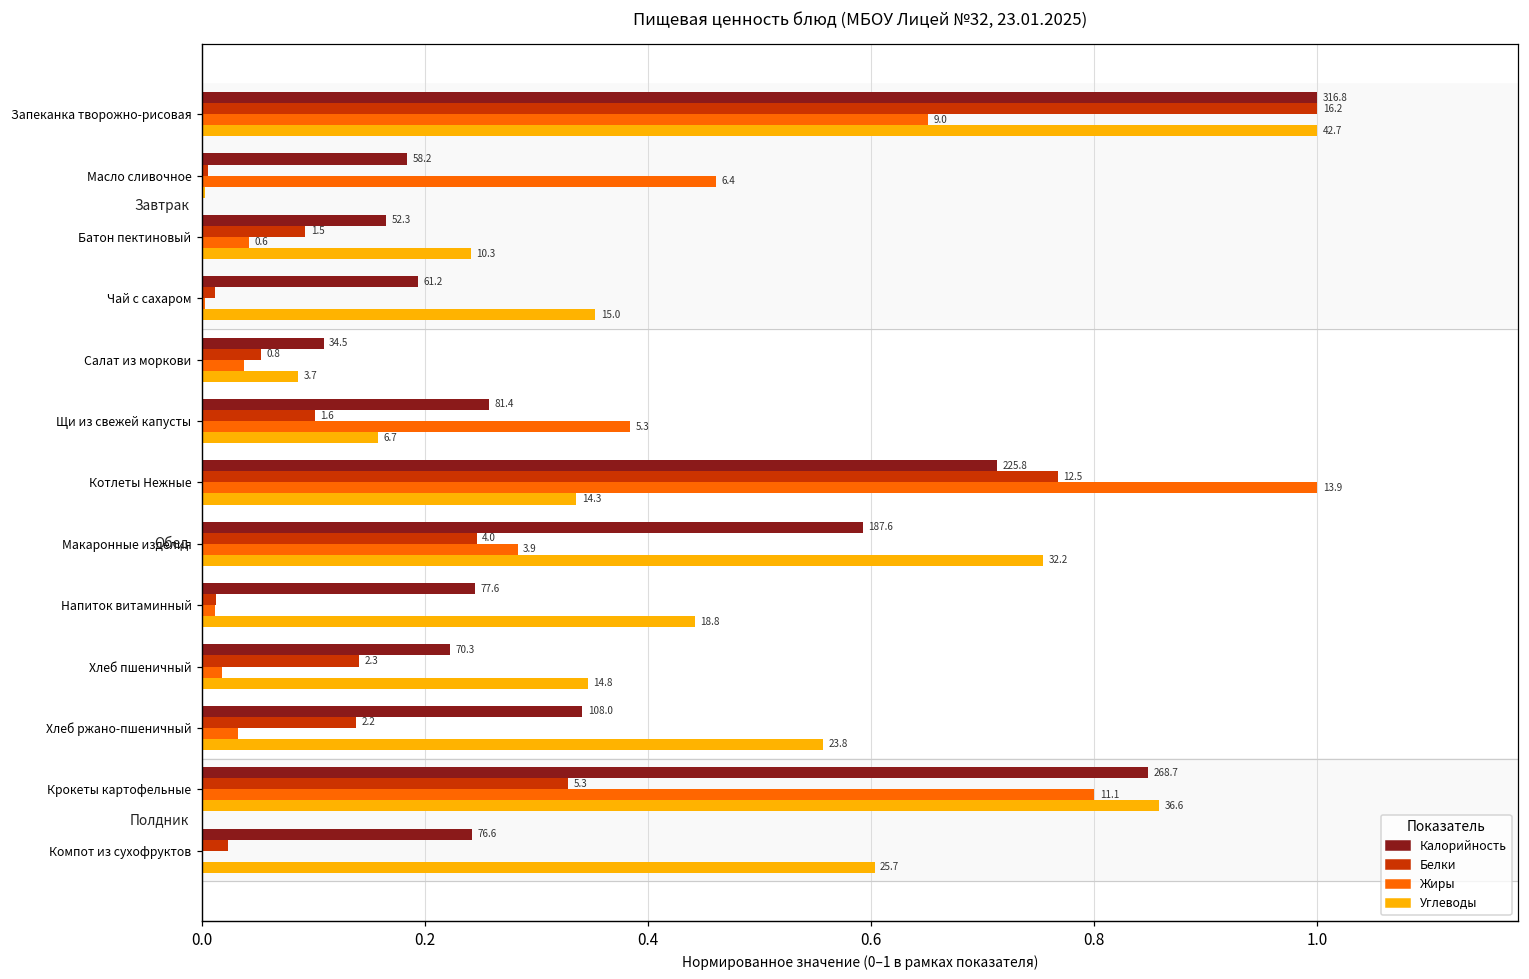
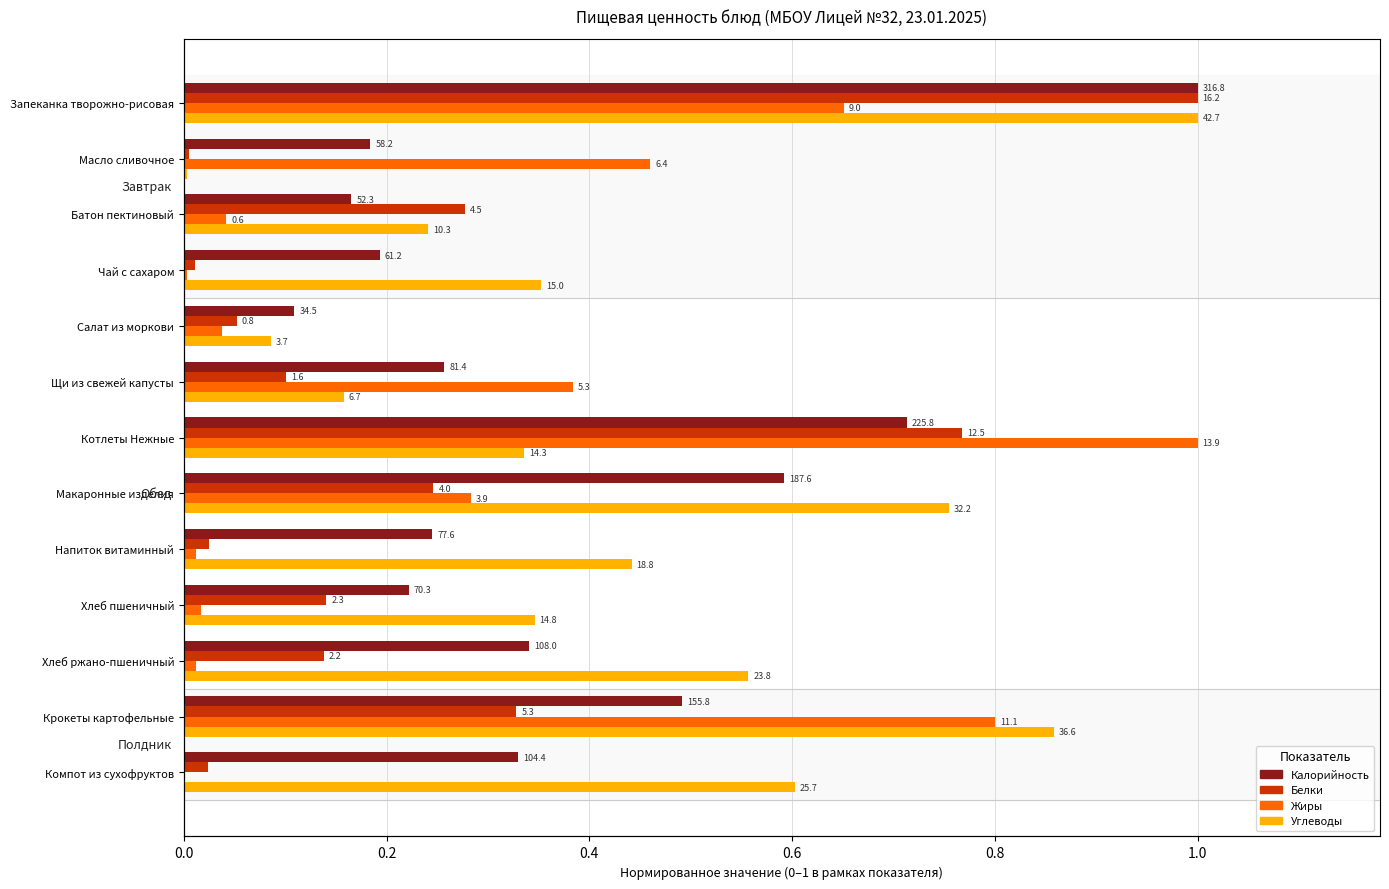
Белки, Батон пектиновый: 1.5 -> 4.5
Белки, Напиток витаминный: 0.012 -> 0.025
Жиры, Хлеб ржано-пшеничный: 0.032 -> 0.012
Калорийность, Крокеты картофельные: 268.7 -> 155.8
Калорийность, Компот из сухофруктов: 76.6 -> 104.4
